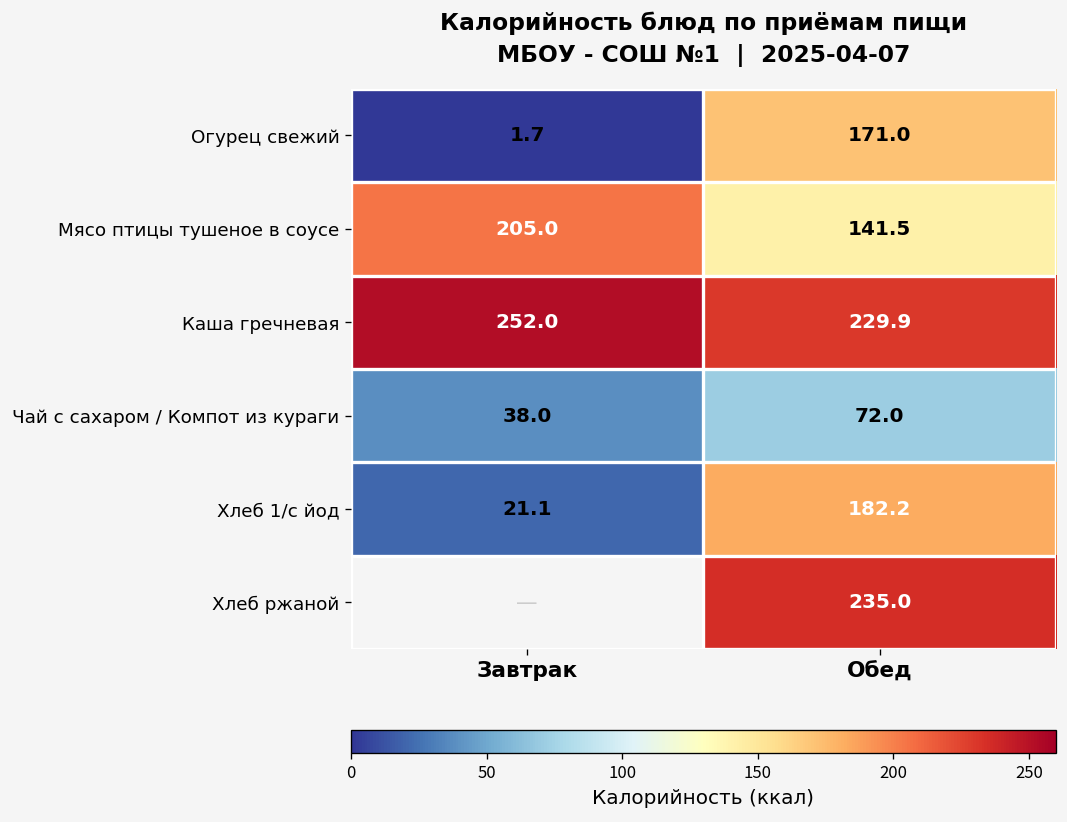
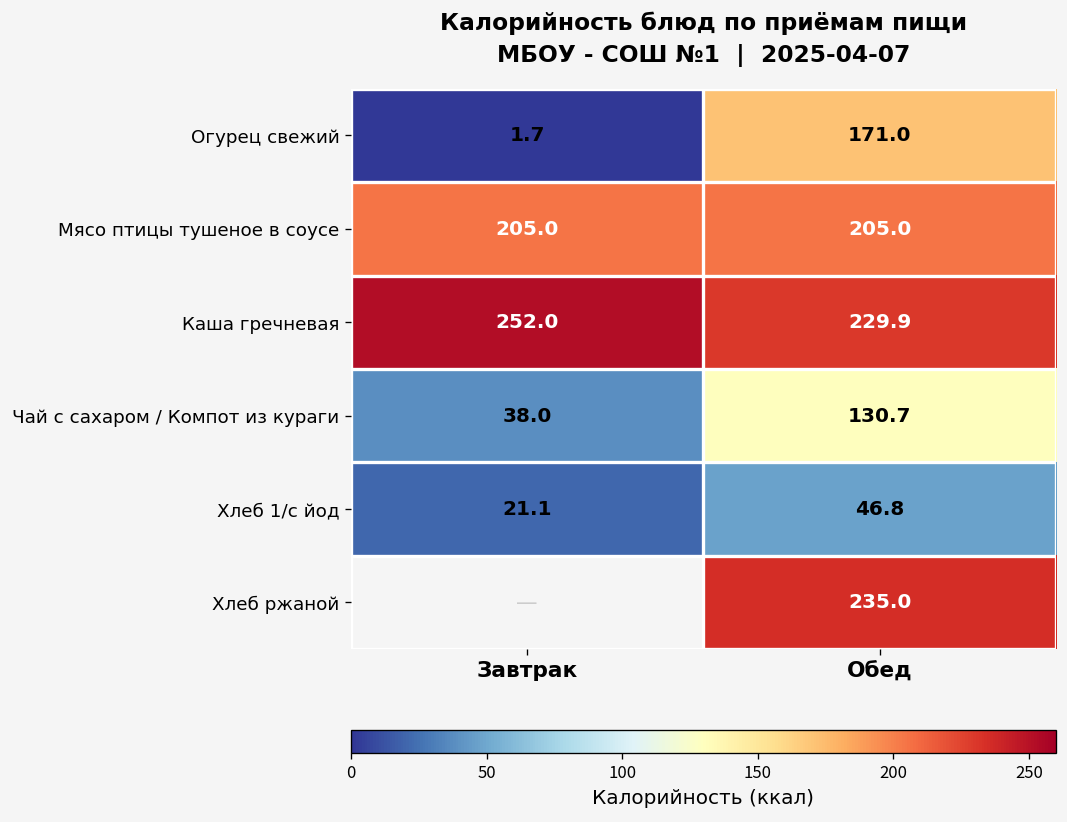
Мясо птицы тушеное в соусе, Обед: 141.5 -> 205.0
Чай с сахаром / Компот из кураги, Обед: 72.0 -> 130.7
Хлеб 1/с йод, Обед: 182.2 -> 46.8
